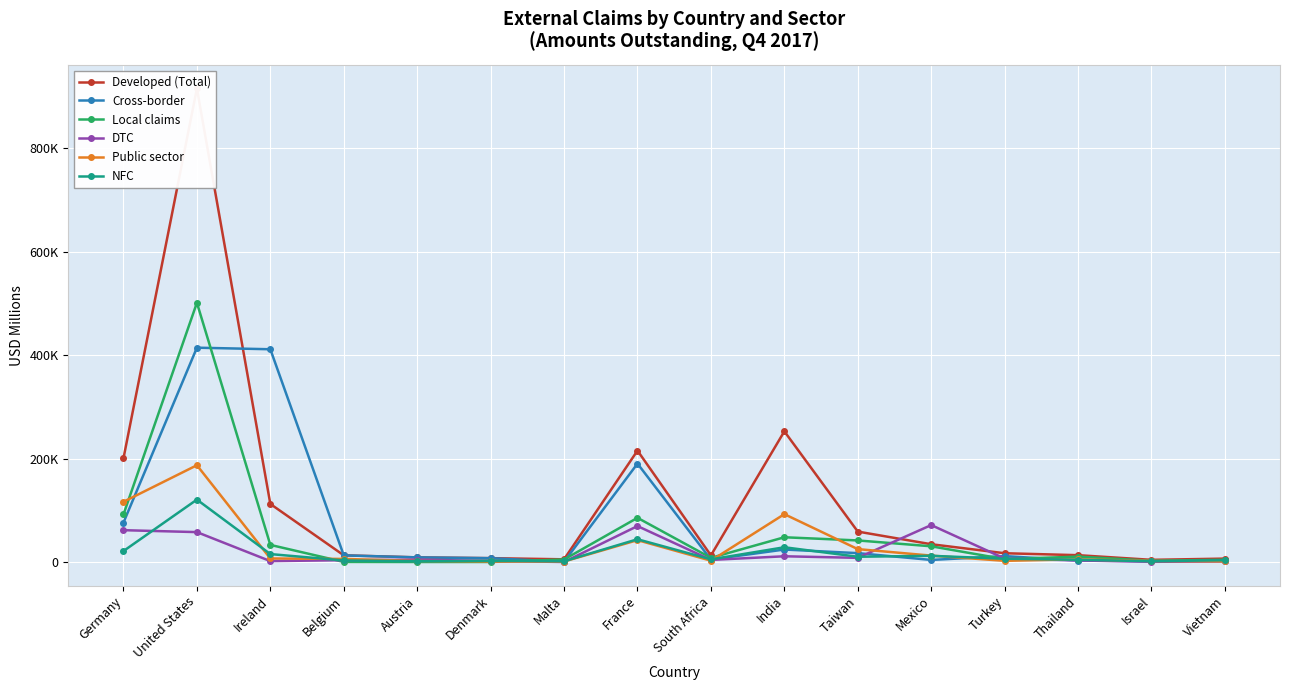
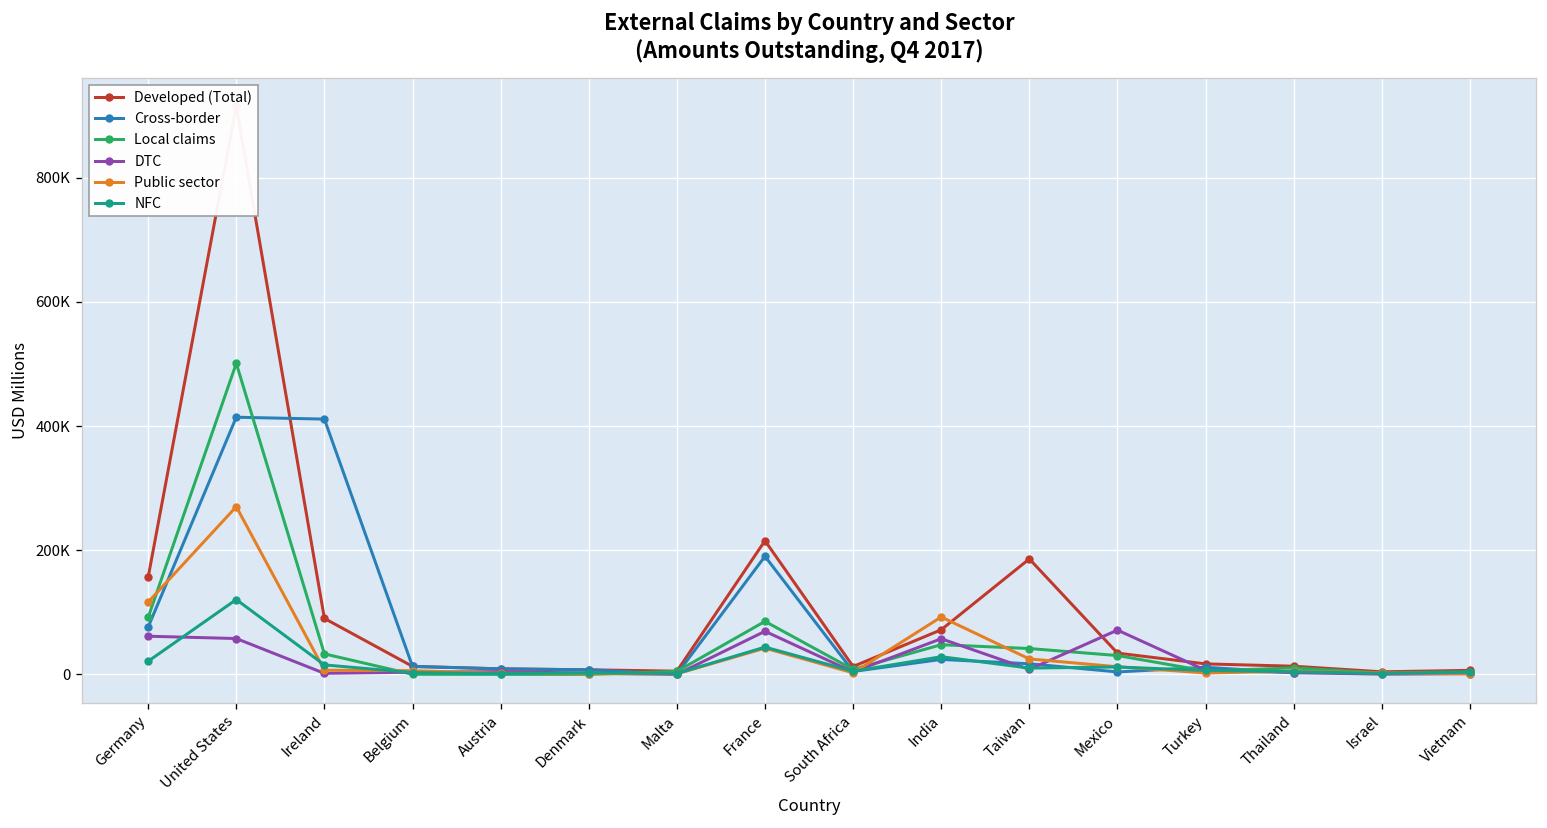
Developed (Total), Germany: 200000 -> 160000
Public sector, United States: 190000 -> 270000
Developed (Total), Ireland: 110000 -> 90000
Developed (Total), India: 250000 -> 70000
DTC, India: 10000 -> 60000
Developed (Total), Taiwan: 60000 -> 190000
